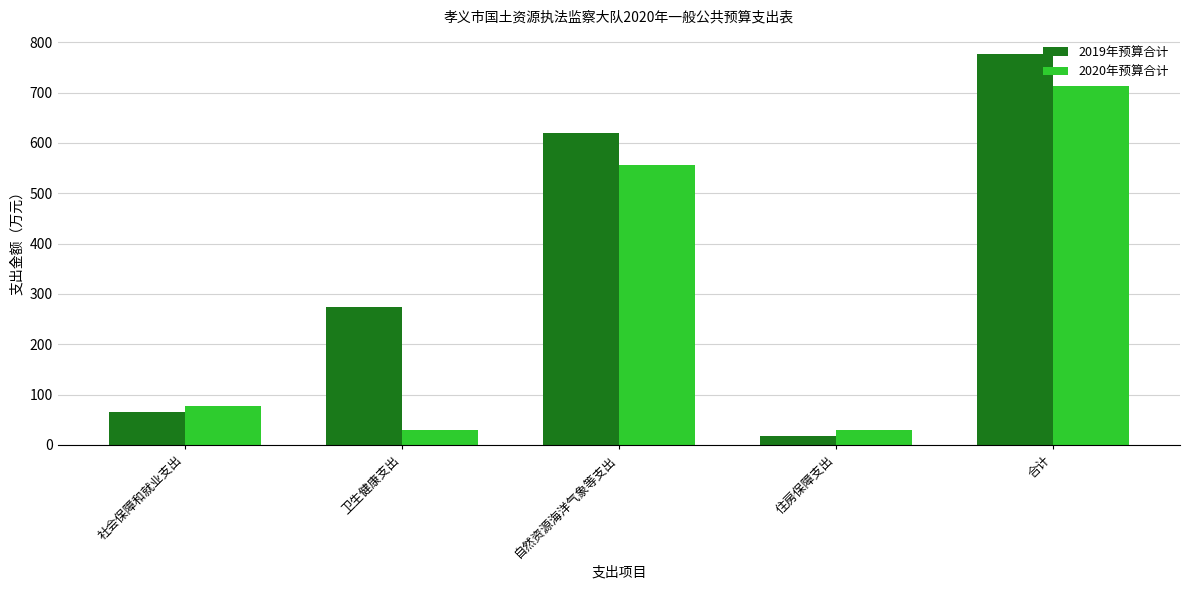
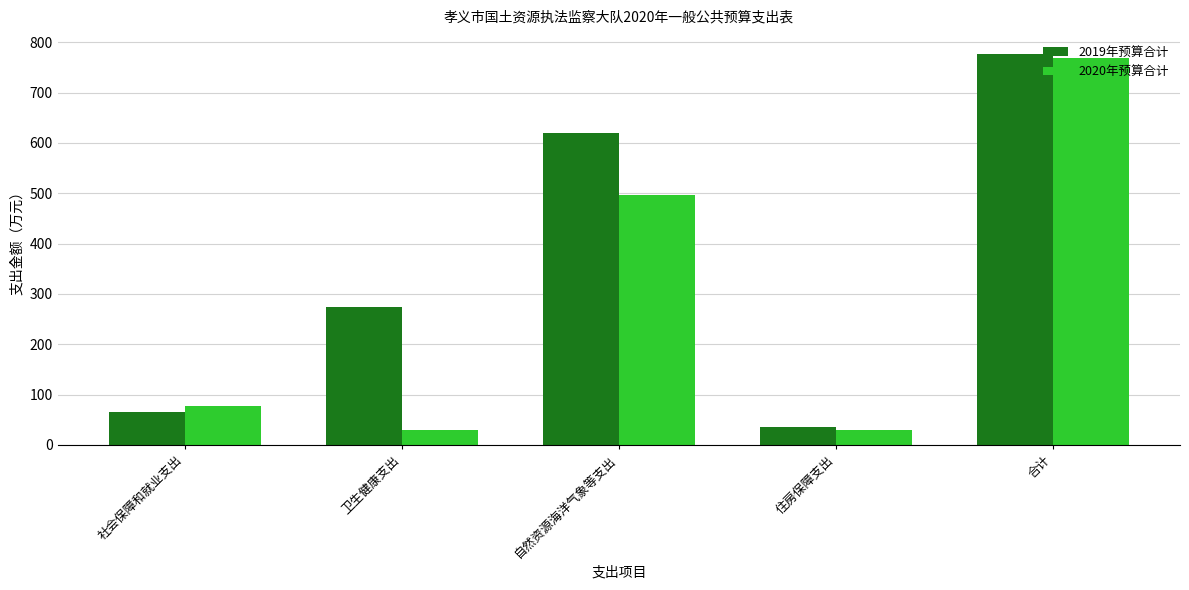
2020年预算合计, 自然资源海洋气象等支出: 560 -> 500
2019年预算合计, 住房保障支出: 20 -> 30
2020年预算合计, 合计: 710 -> 770
